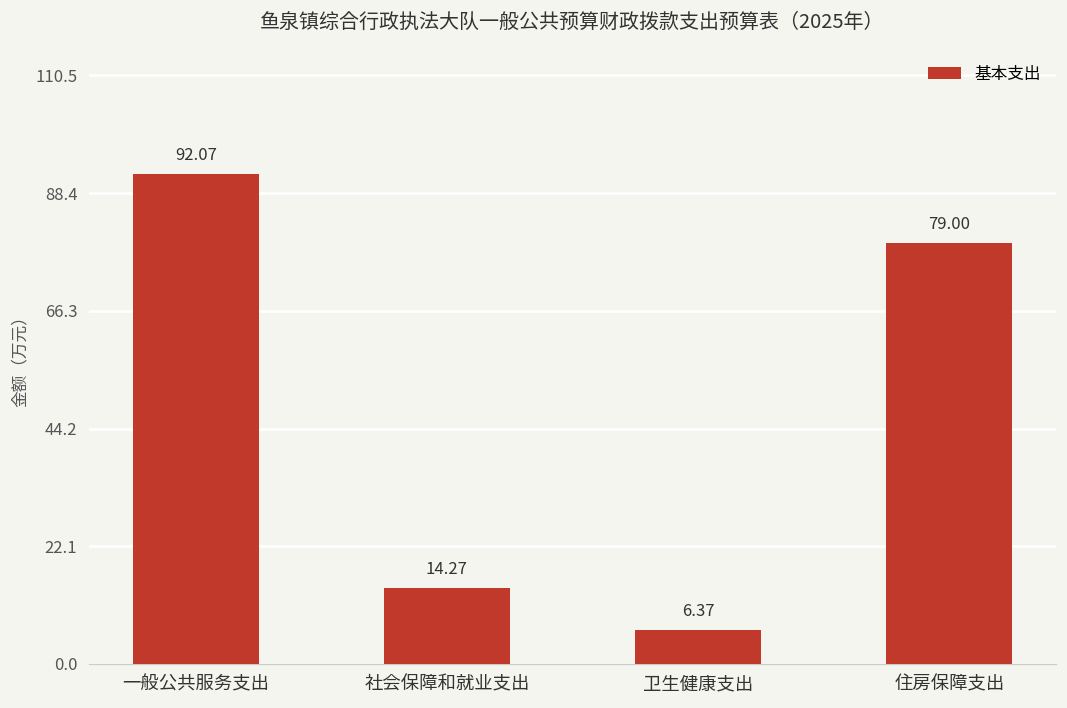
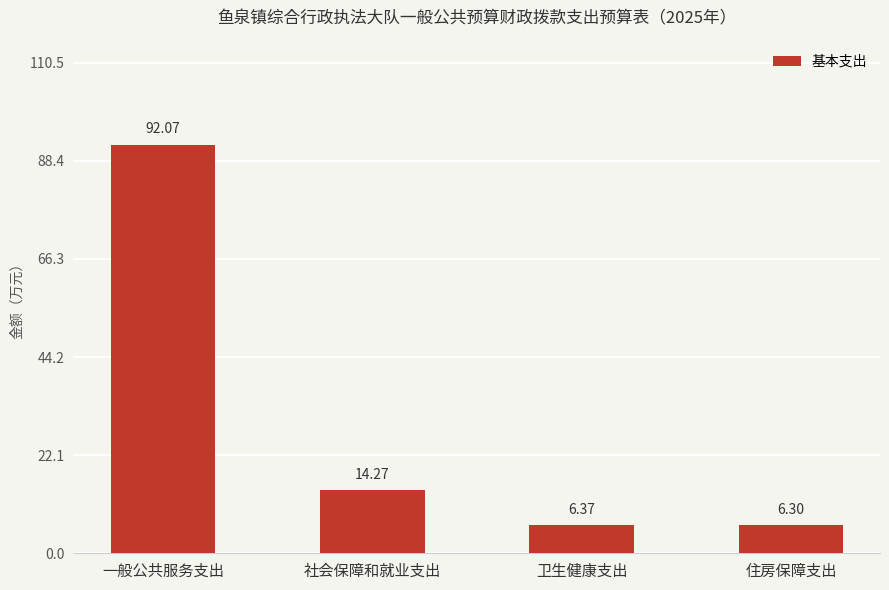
住房保障支出: 79.00 -> 6.30
